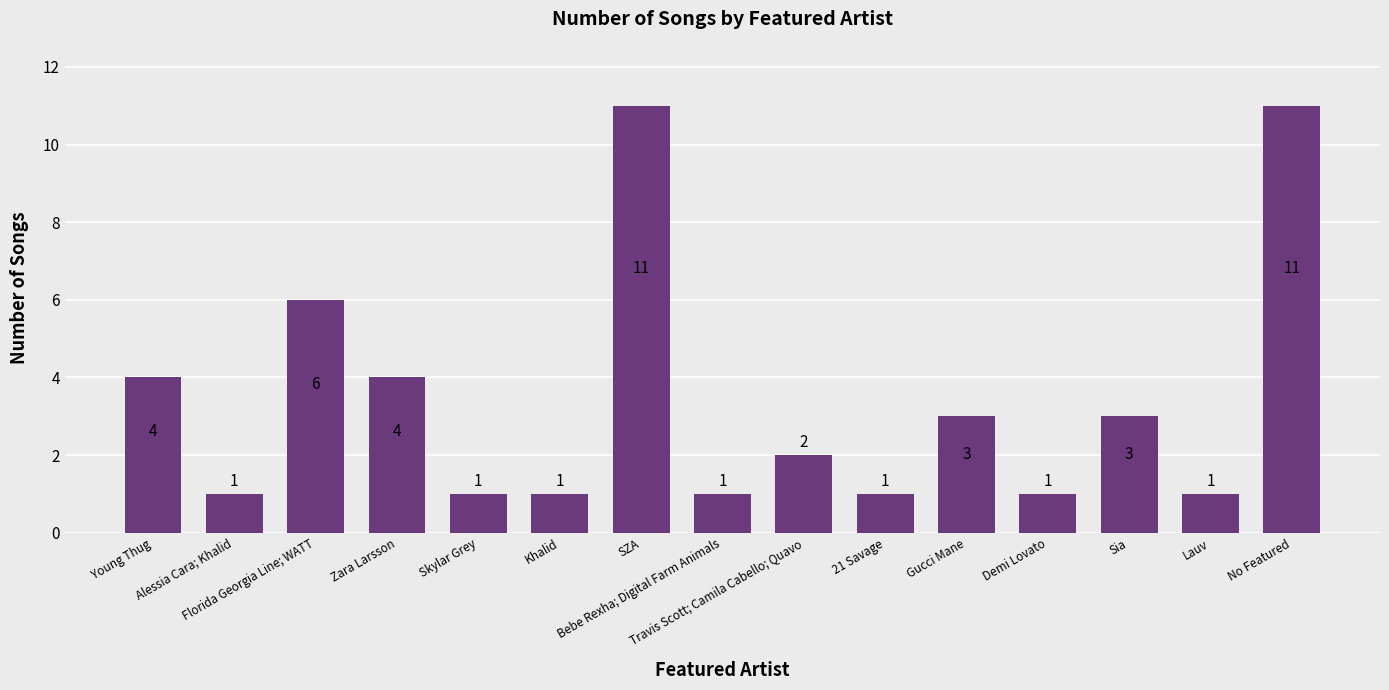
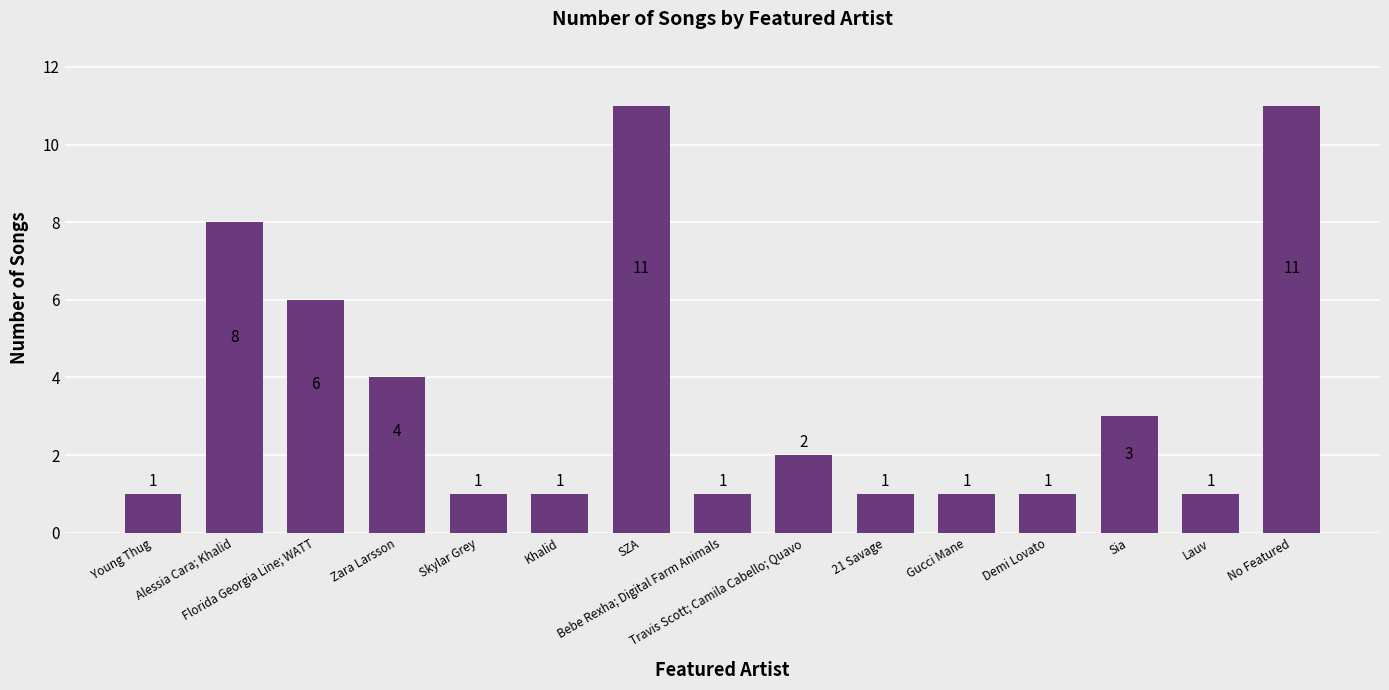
Young Thug: 4 -> 1
Alessia Cara; Khalid: 1 -> 8
Gucci Mane: 3 -> 1
